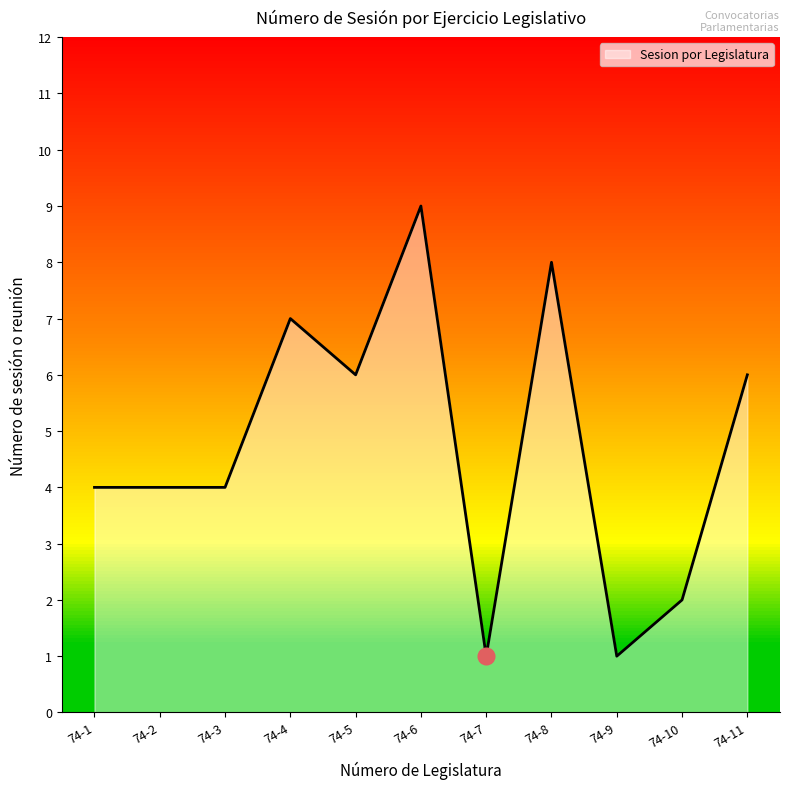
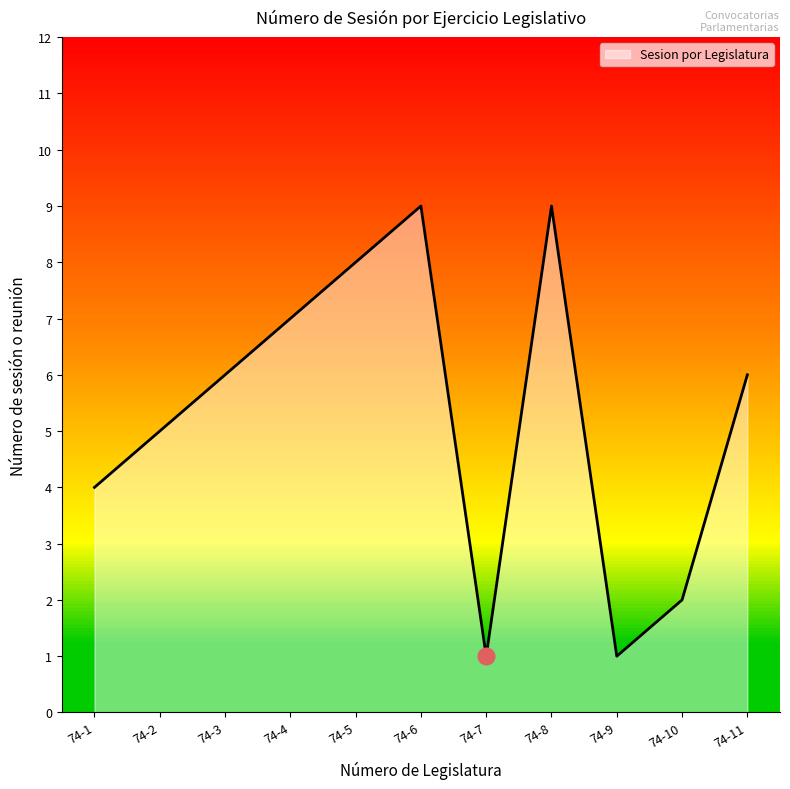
Sesion por Legislatura, 74-2: 4 -> 5
Sesion por Legislatura, 74-3: 4 -> 6
Sesion por Legislatura, 74-5: 6 -> 8
Sesion por Legislatura, 74-8: 8 -> 9
